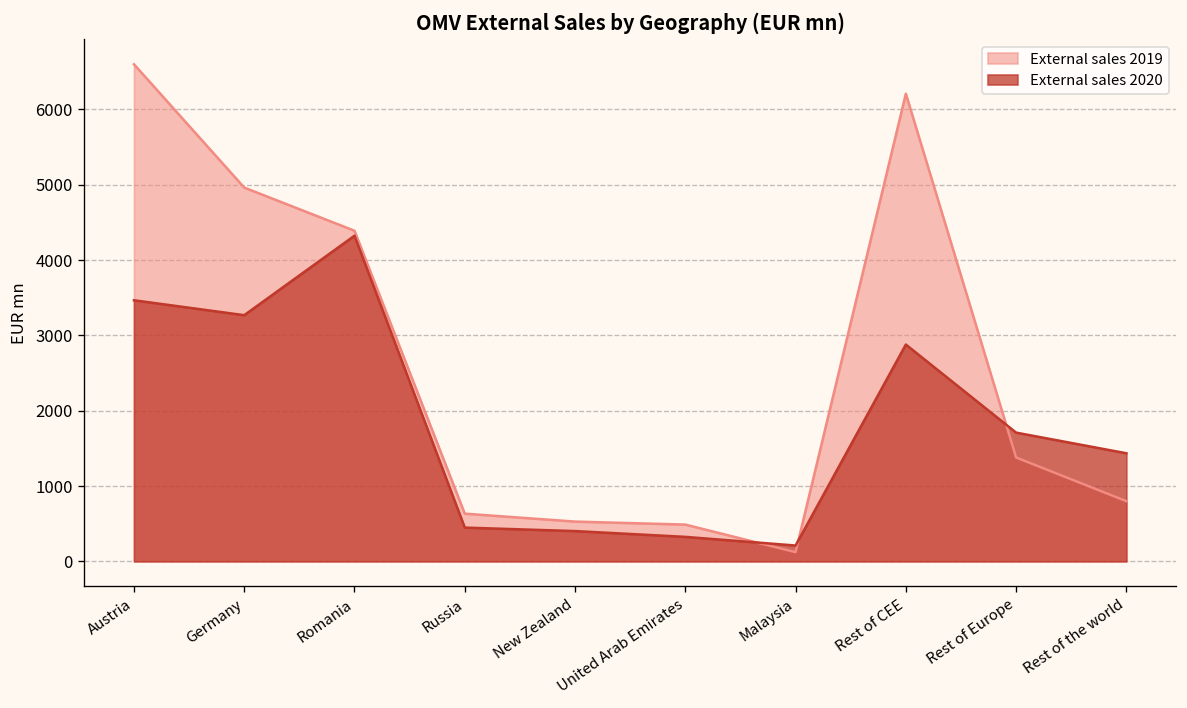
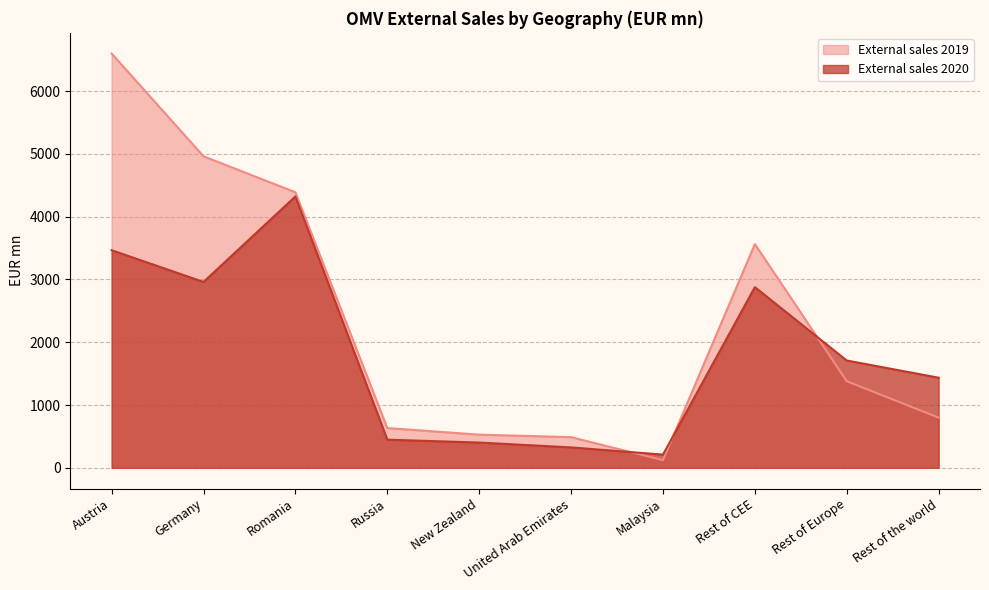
External sales 2020, Germany: 3300 -> 3000
External sales 2019, Rest of CEE: 6200 -> 3600
